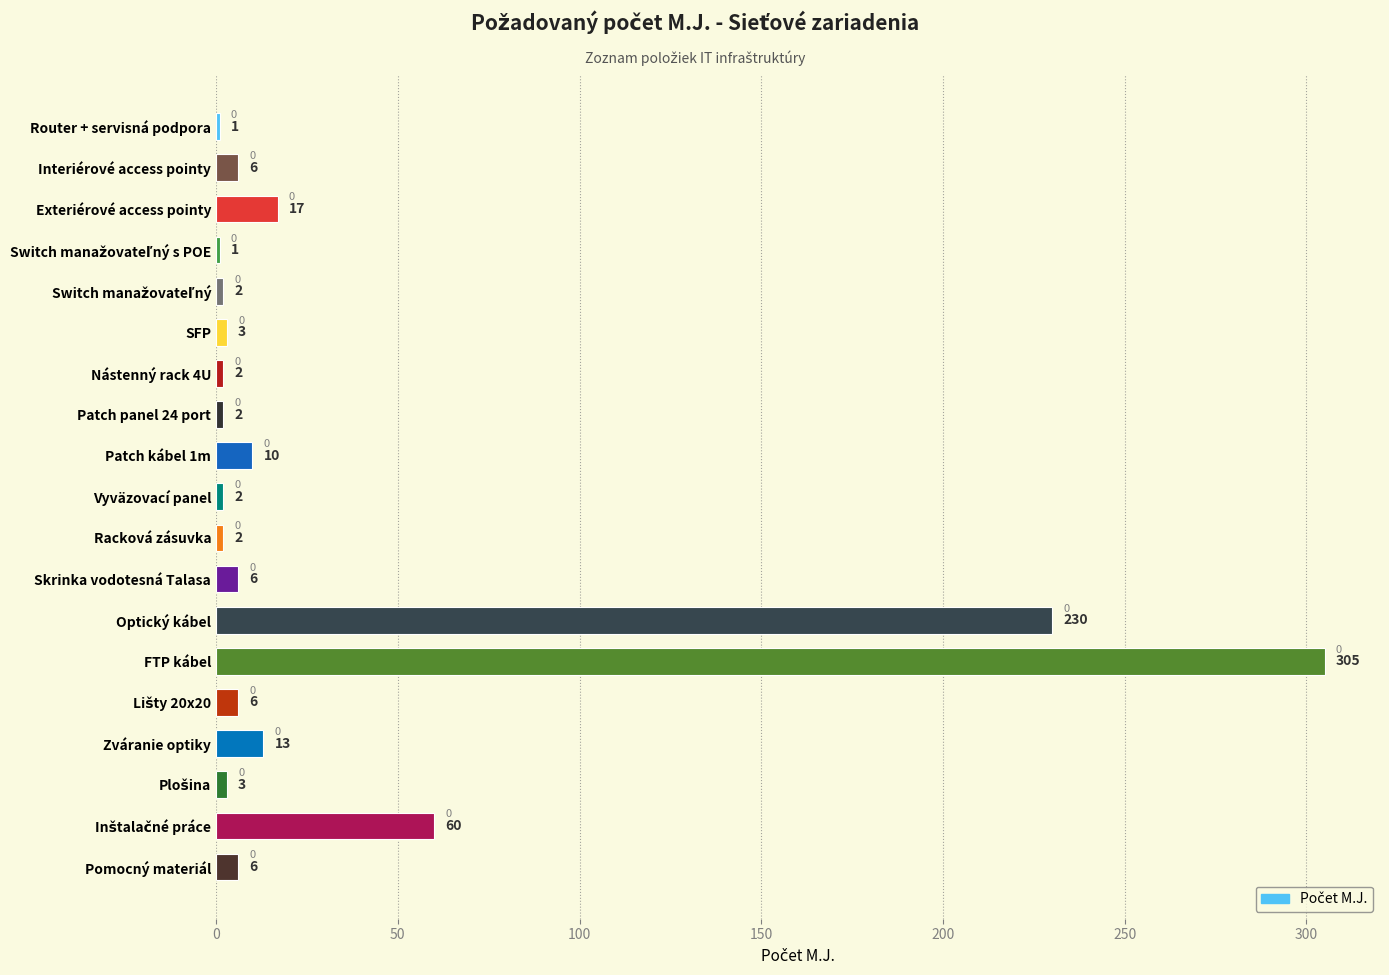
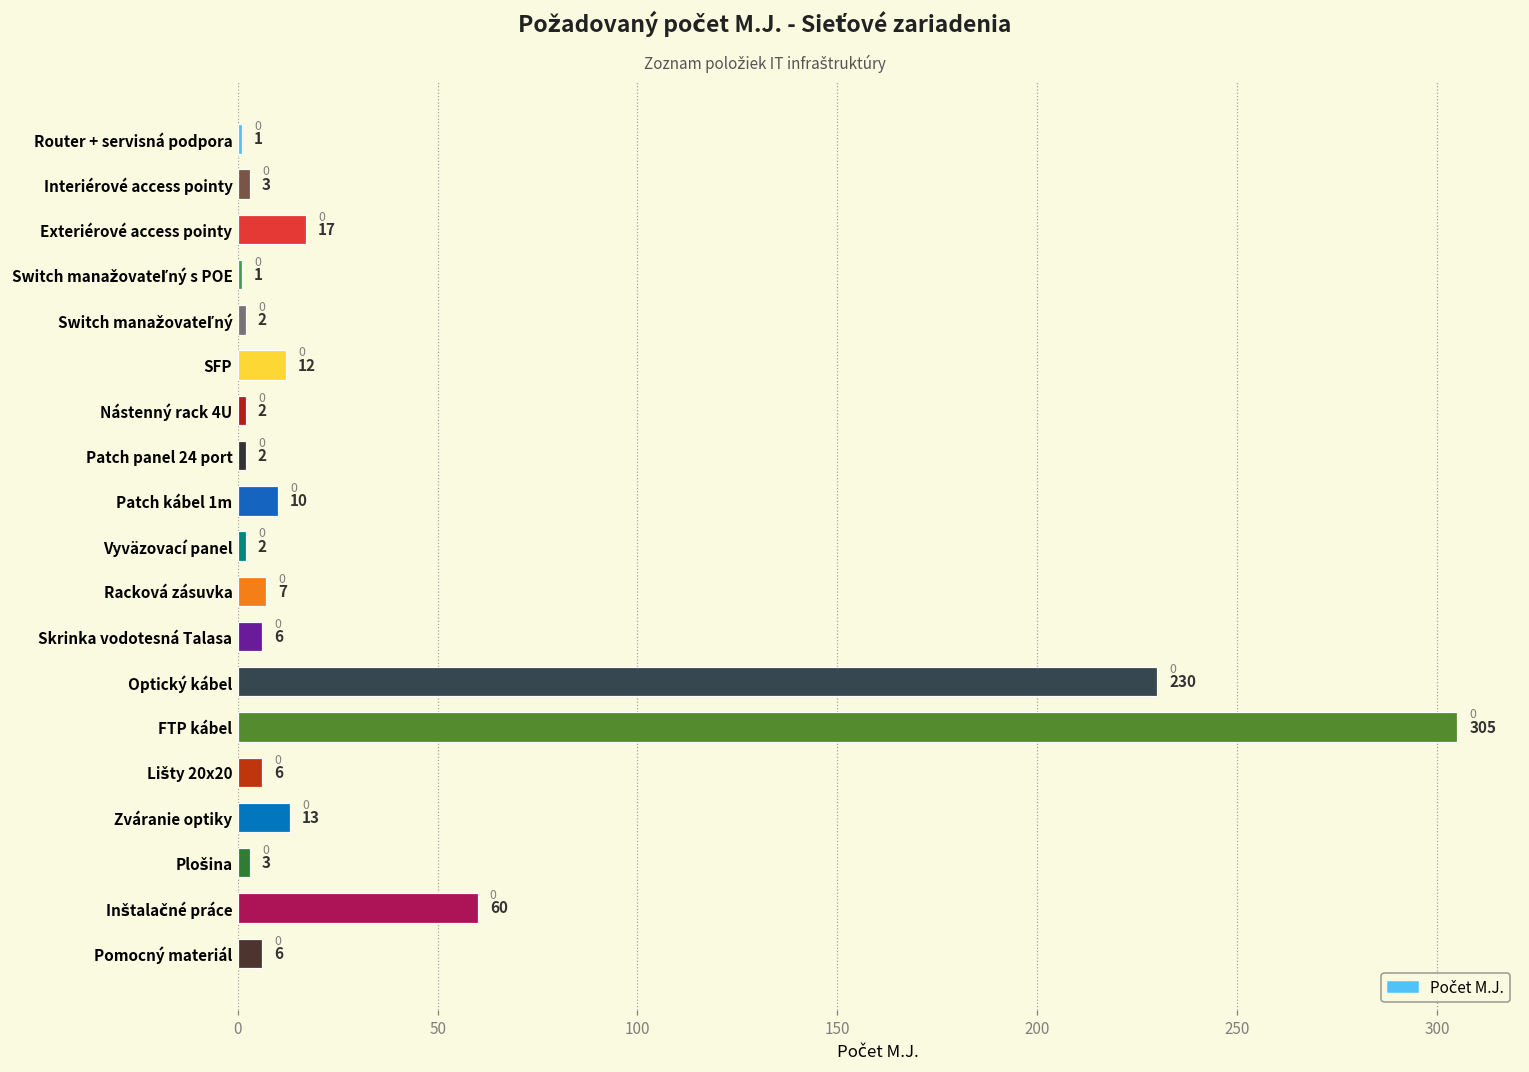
Interiérové access pointy: 6 -> 3
SFP: 3 -> 12
Racková zásuvka: 2 -> 7
